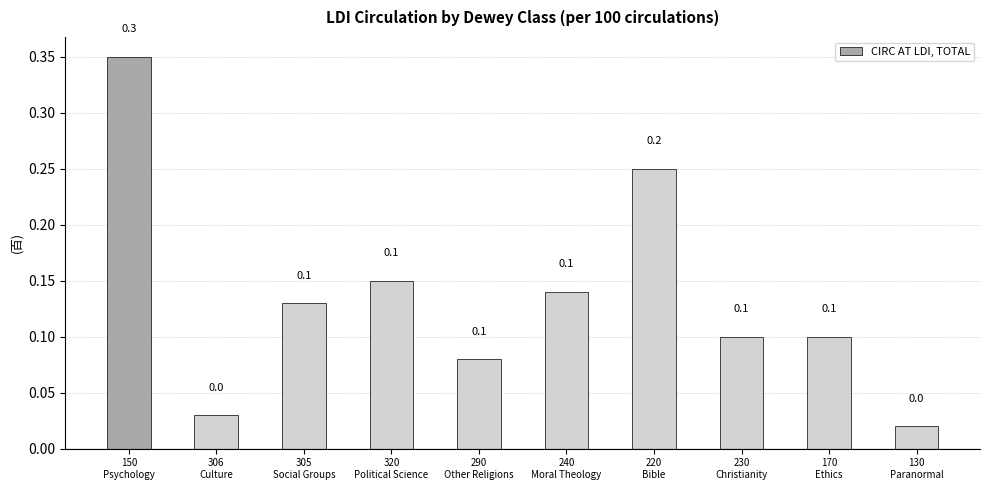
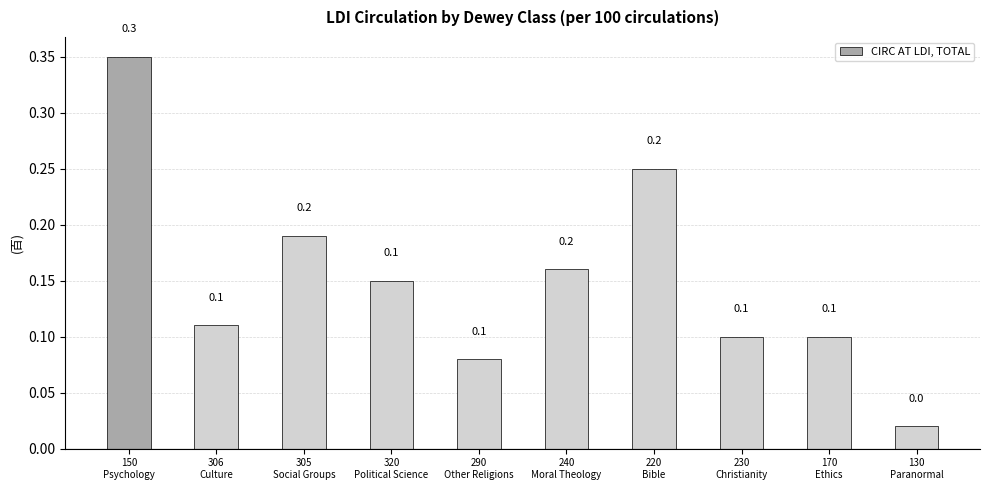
306 Culture: 0.0 -> 0.1
305 Social Groups: 0.1 -> 0.2
240 Moral Theology: 0.1 -> 0.2
